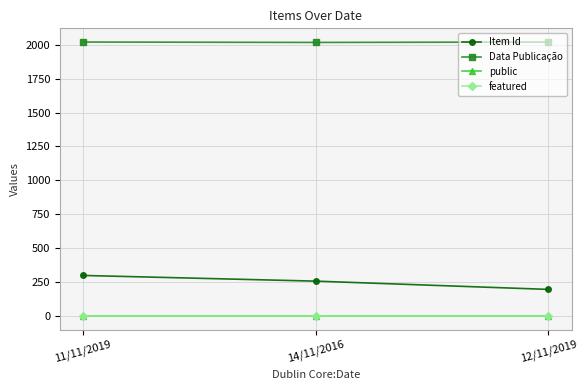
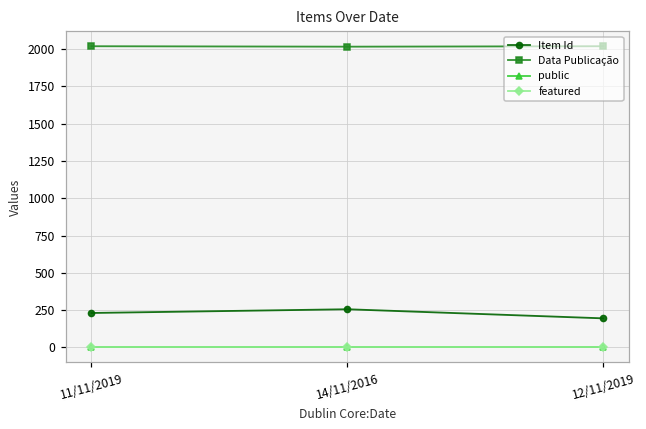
Item Id, 11/11/2019: 300 -> 230
